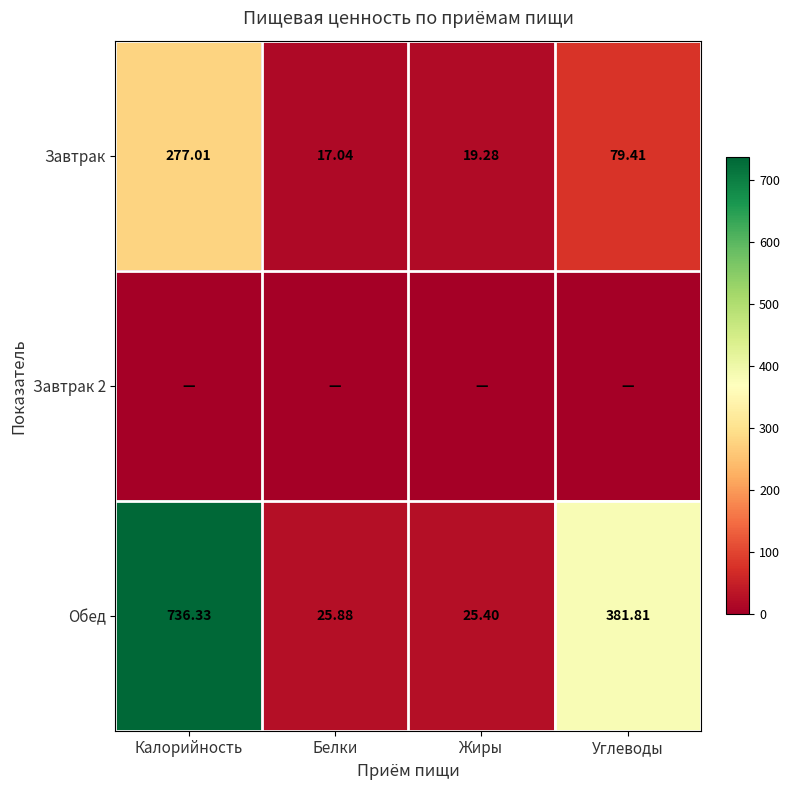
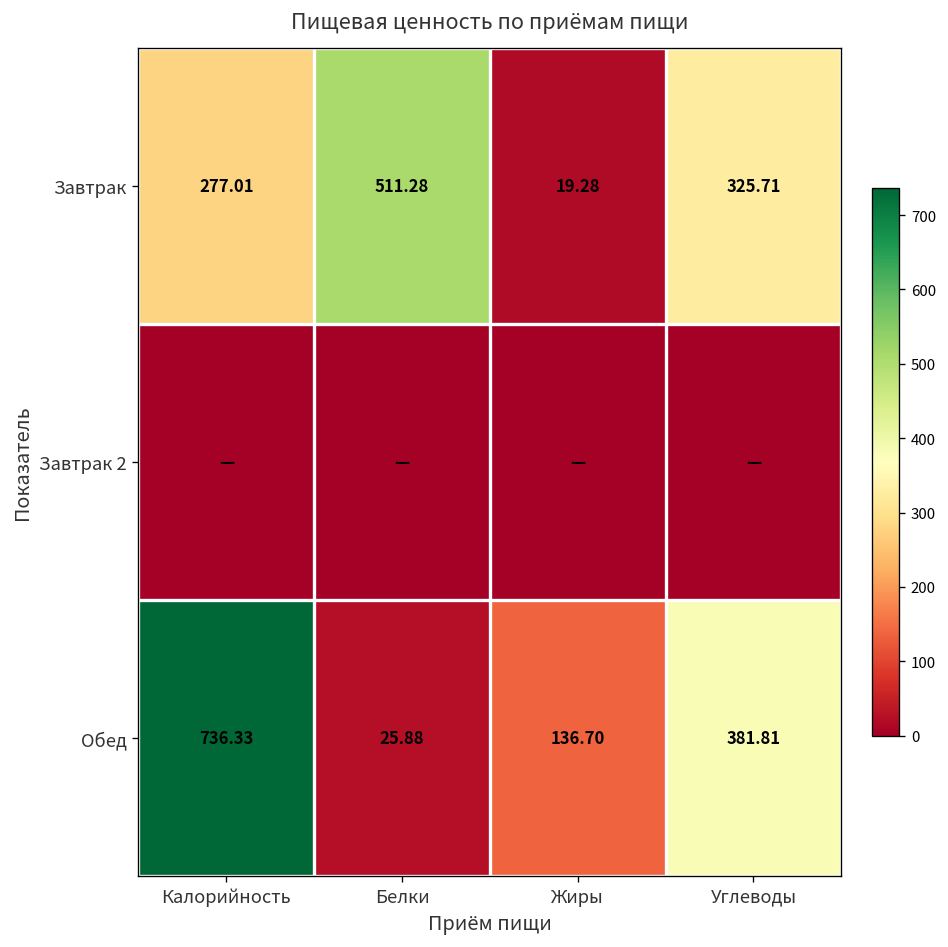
Завтрак, Белки: 17.04 -> 511.28
Завтрак, Углеводы: 79.41 -> 325.71
Обед, Жиры: 25.40 -> 136.70
